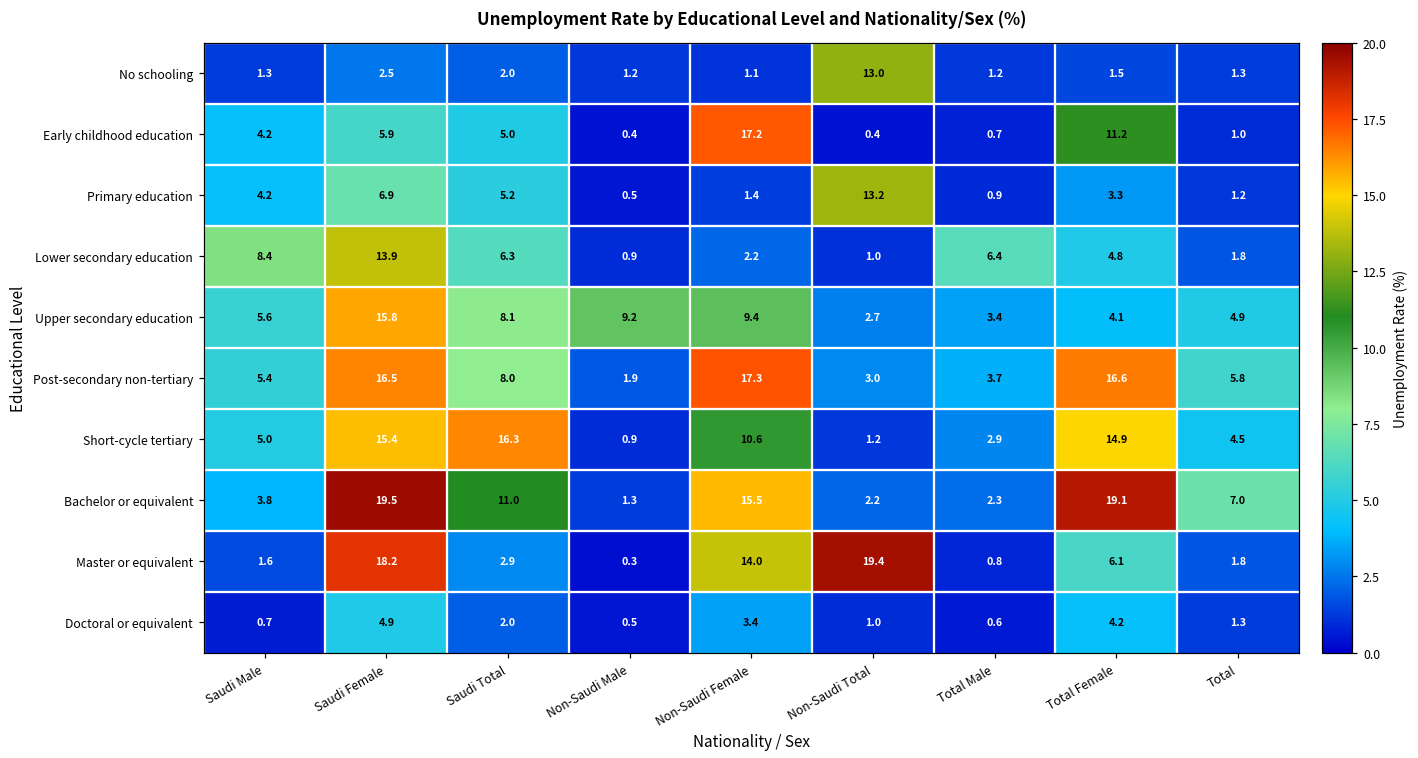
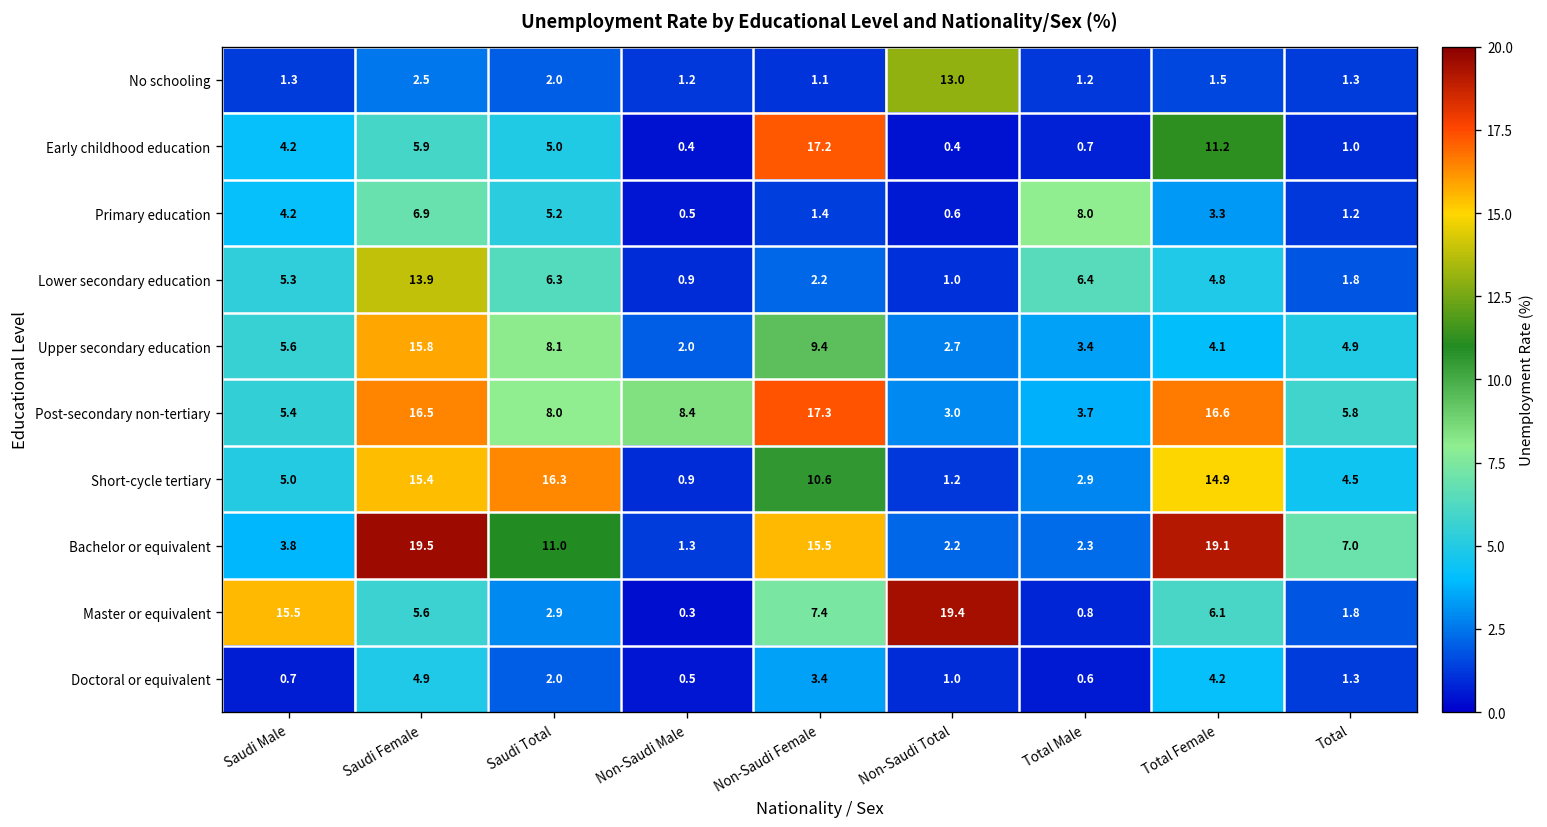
Primary education, Non-Saudi Total: 13.2 -> 0.6
Primary education, Total Male: 0.9 -> 8.0
Lower secondary education, Saudi Male: 8.4 -> 5.3
Upper secondary education, Non-Saudi Male: 9.2 -> 2.0
Post-secondary non-tertiary, Non-Saudi Male: 1.9 -> 8.4
Master or equivalent, Saudi Male: 1.6 -> 15.5
Master or equivalent, Saudi Female: 18.2 -> 5.6
Master or equivalent, Non-Saudi Female: 14.0 -> 7.4
